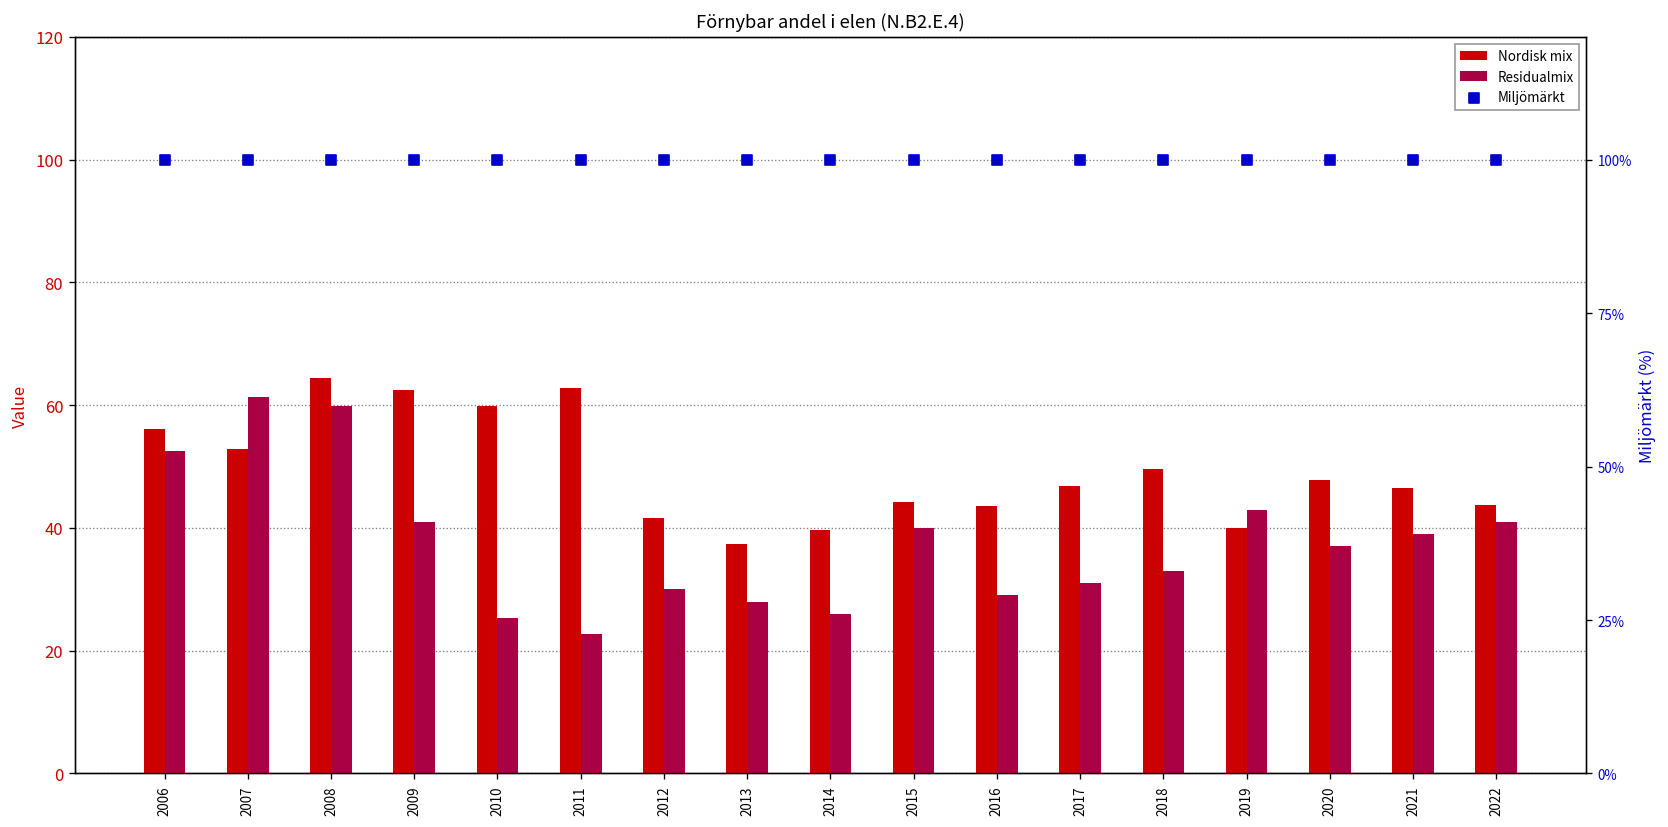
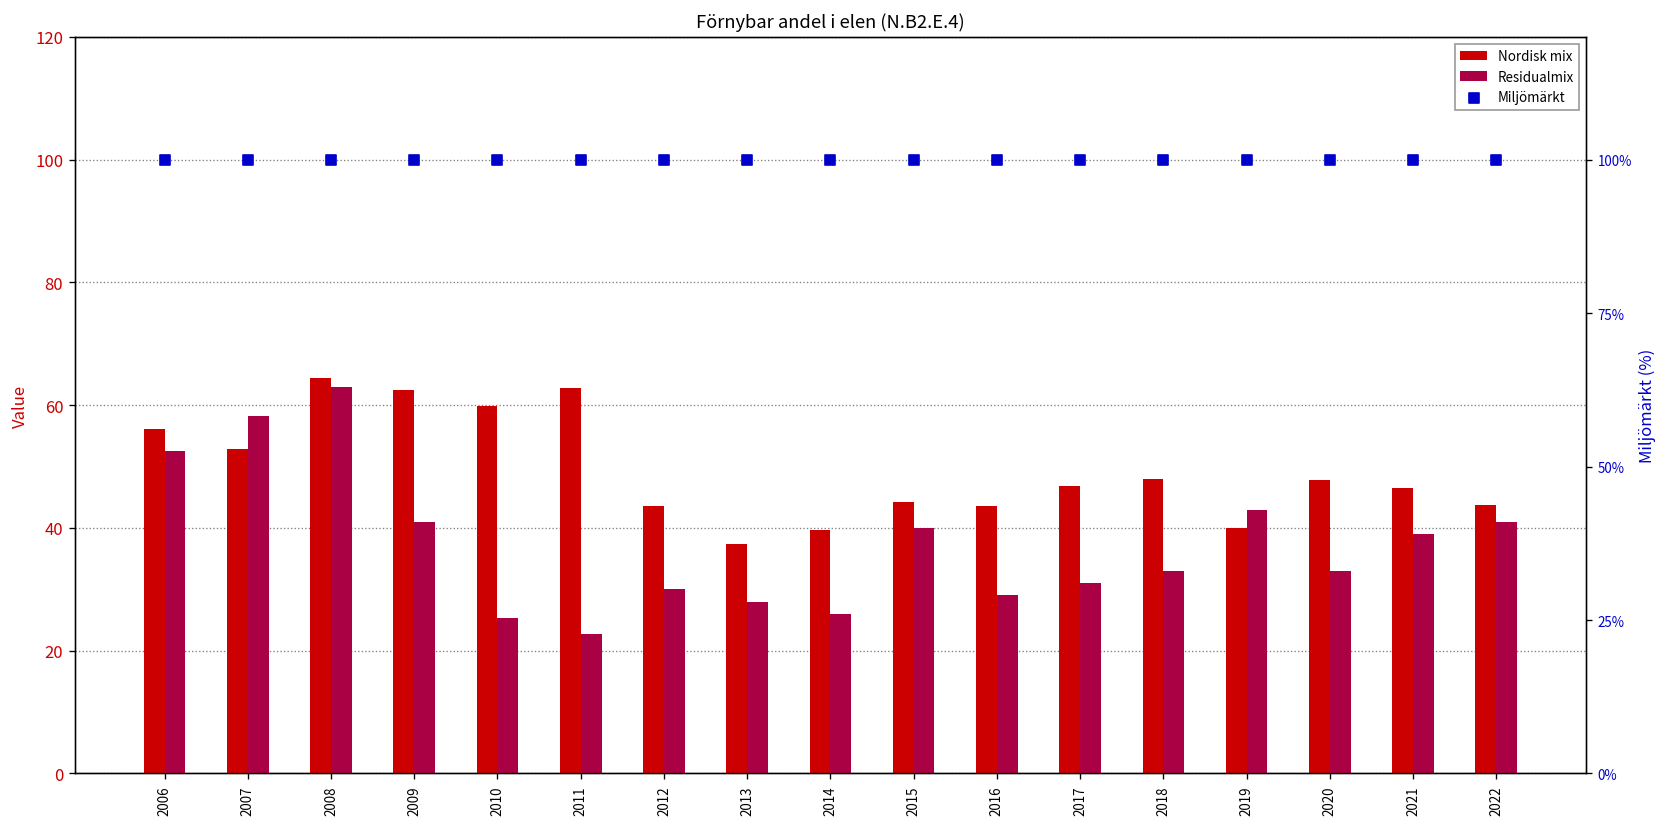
Residualmix, 2007: 61 -> 58
Residualmix, 2008: 60 -> 63
Nordisk mix, 2012: 42 -> 44
Nordisk mix, 2018: 50 -> 48
Residualmix, 2020: 37 -> 33
